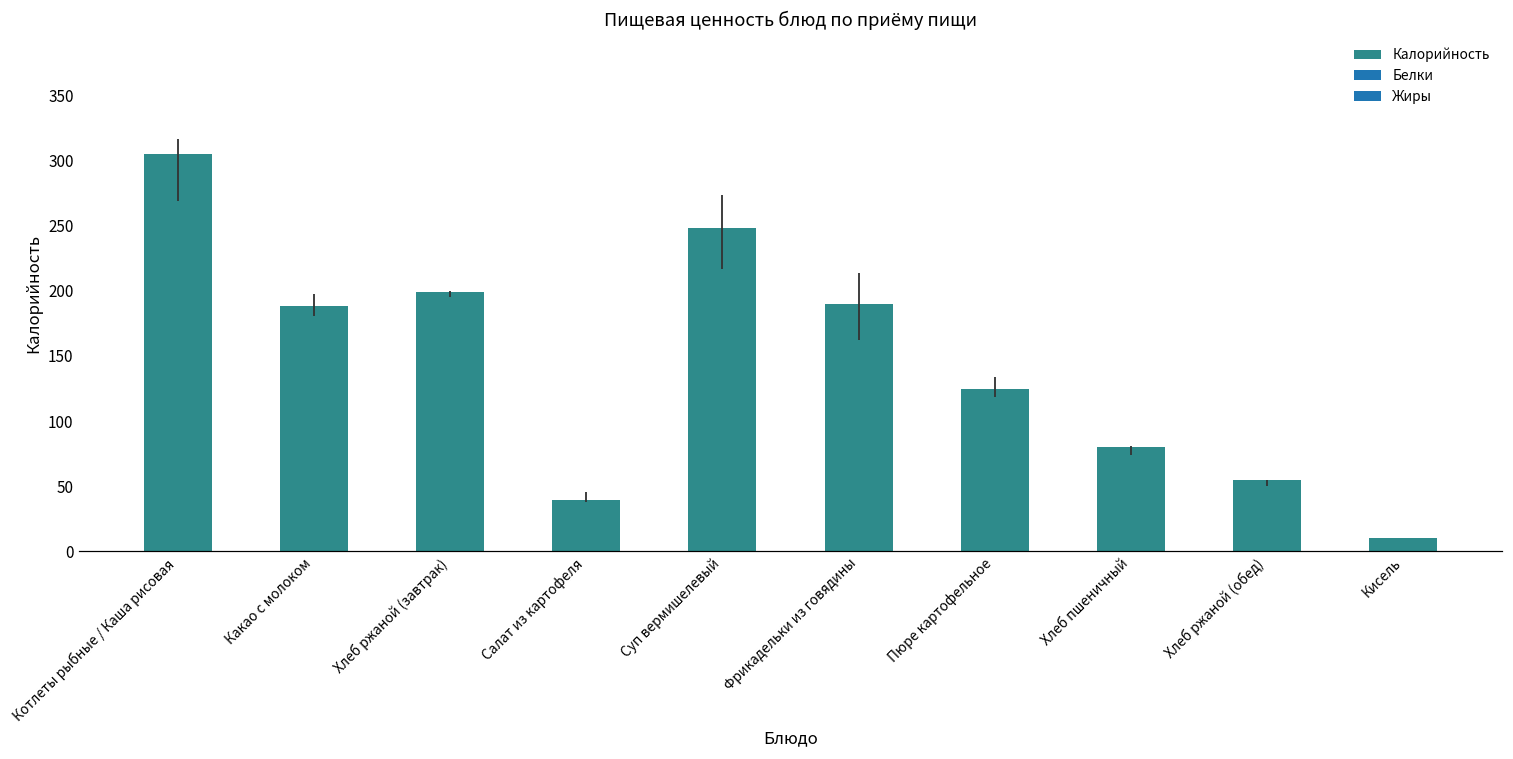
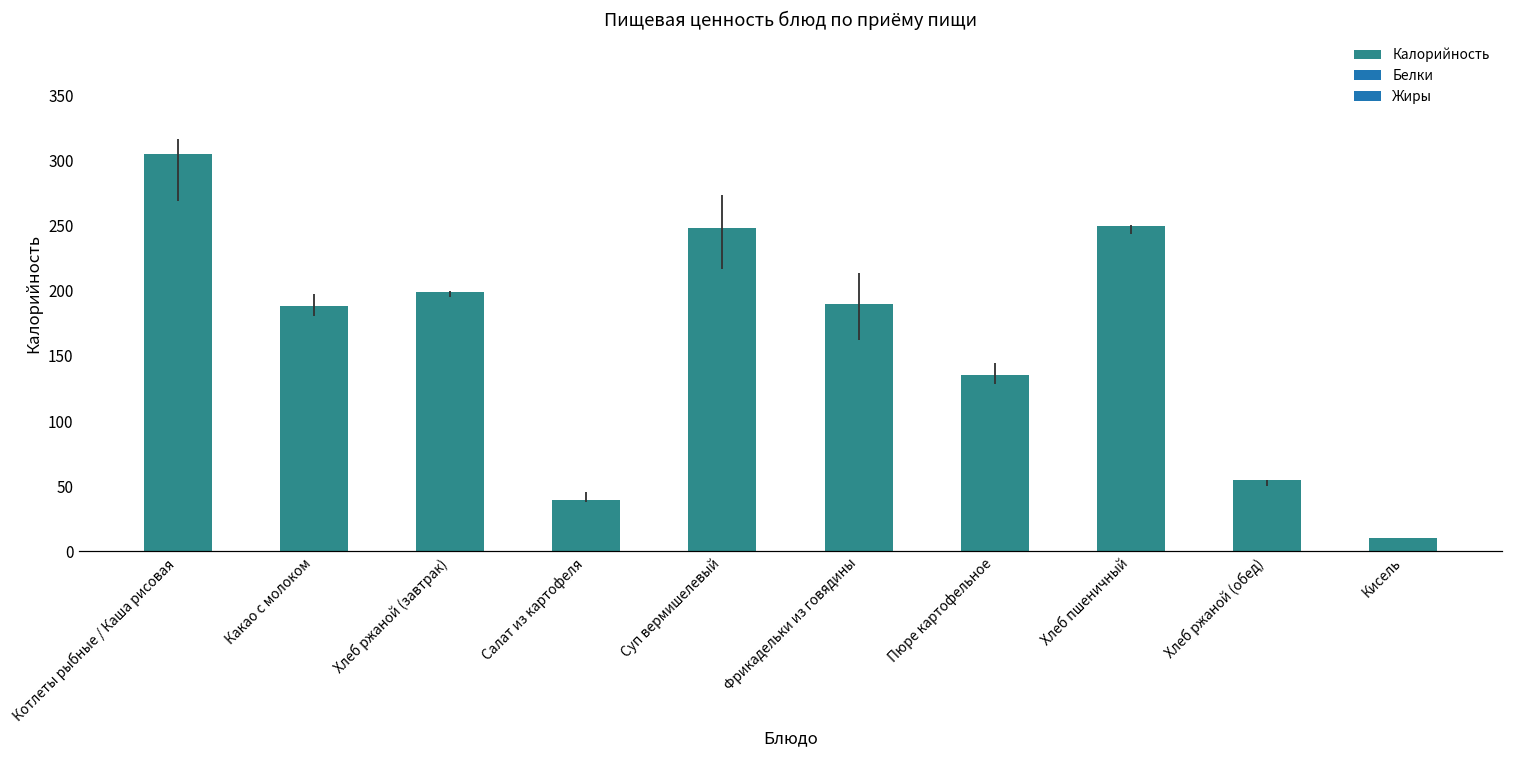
Пюре картофельное: 125 -> 135
Хлеб пшеничный: 80 -> 250
